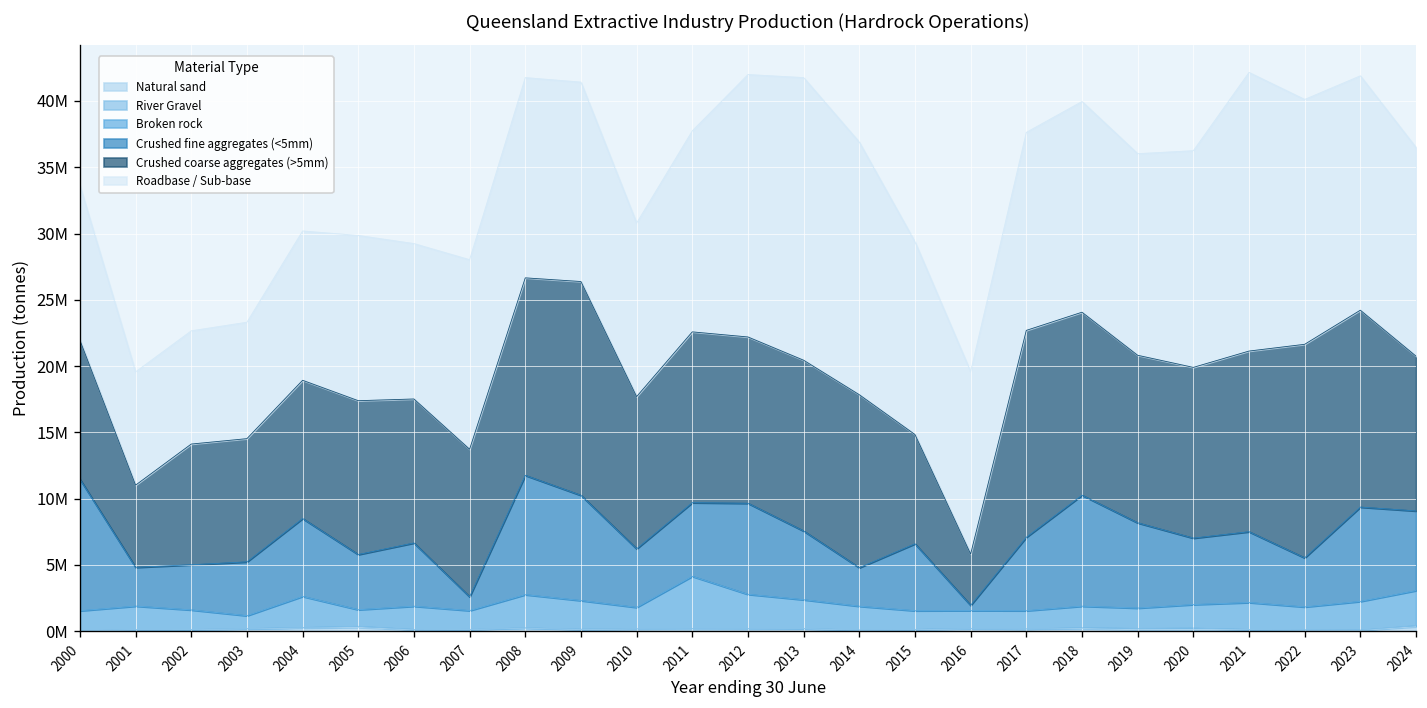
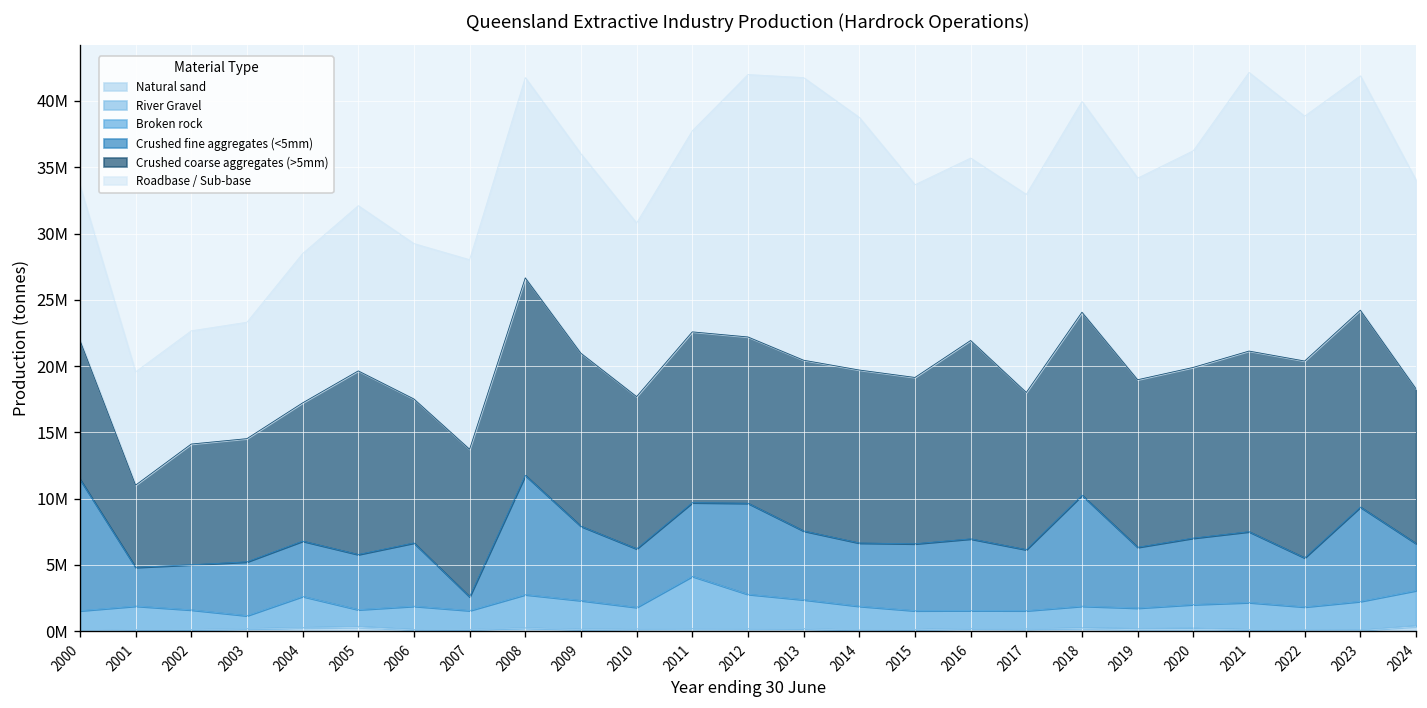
Crushed fine aggregates (<5mm), 2004: 5900000 -> 4200000
Crushed coarse aggregates (>5mm), 2005: 11600000 -> 13900000
Crushed fine aggregates (<5mm), 2009: 7900000 -> 5600000
Crushed coarse aggregates (>5mm), 2009: 16100000 -> 13100000
Crushed fine aggregates (<5mm), 2014: 2900000 -> 4800000
Crushed coarse aggregates (>5mm), 2015: 8200000 -> 12500000
Crushed fine aggregates (<5mm), 2016: 400000 -> 5400000
Crushed coarse aggregates (>5mm), 2016: 3900000 -> 15000000
Crushed fine aggregates (<5mm), 2017: 5500000 -> 4600000
Crushed coarse aggregates (>5mm), 2017: 15600000 -> 11900000
Crushed fine aggregates (<5mm), 2019: 6400000 -> 4600000
Crushed coarse aggregates (>5mm), 2022: 16100000 -> 14800000
Crushed fine aggregates (<5mm), 2024: 6000000 -> 3500000
